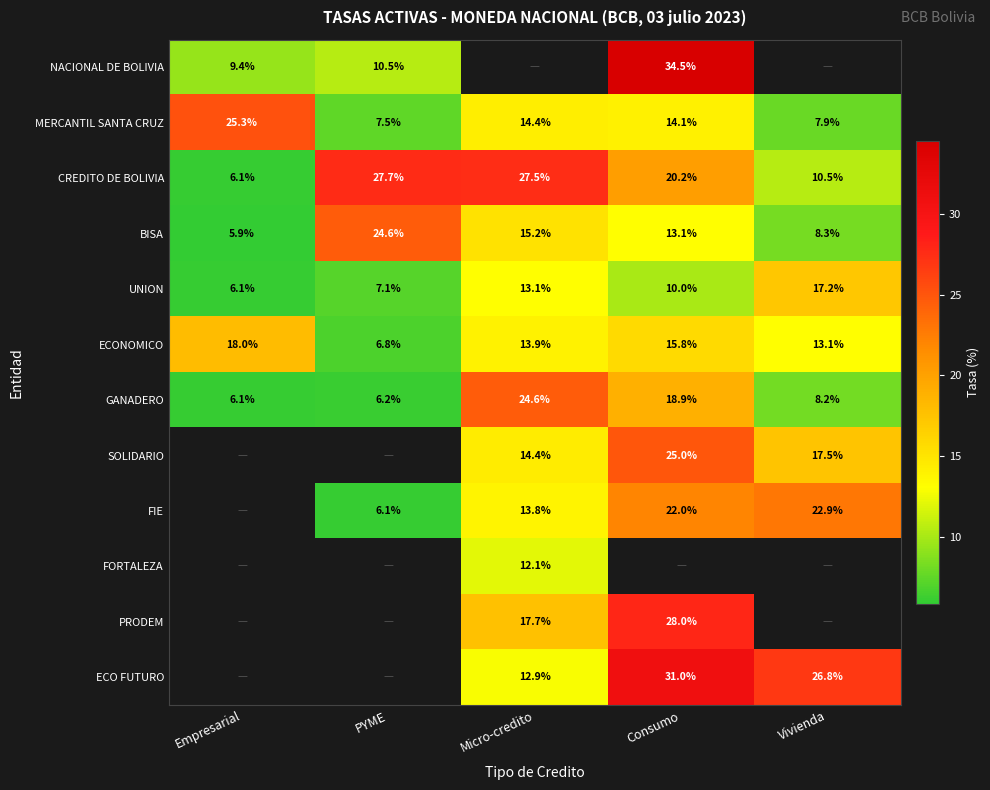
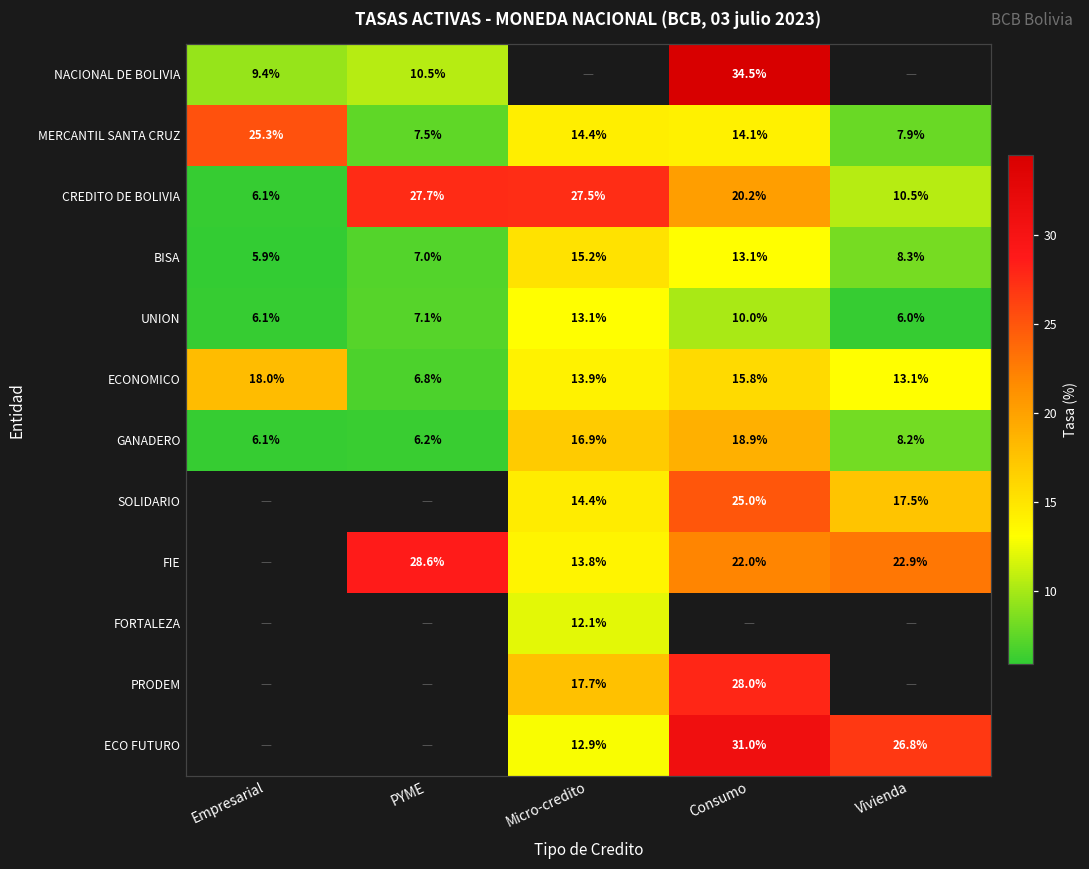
BISA, PYME: 24.6% -> 7.0%
UNION, Vivienda: 17.2% -> 6.0%
GANADERO, Micro-credito: 24.6% -> 16.9%
FIE, PYME: 6.1% -> 28.6%
